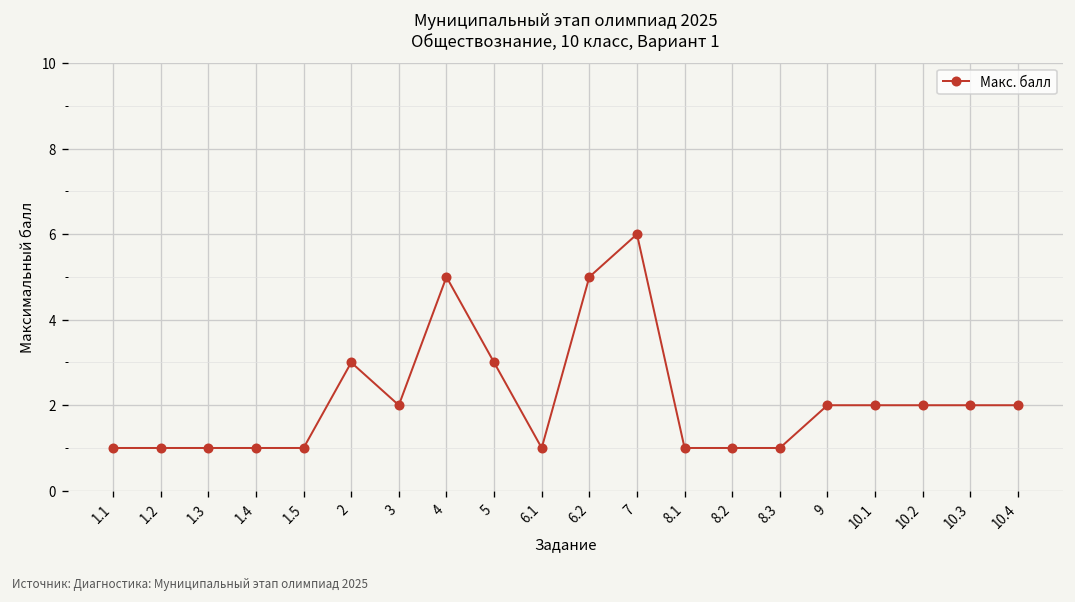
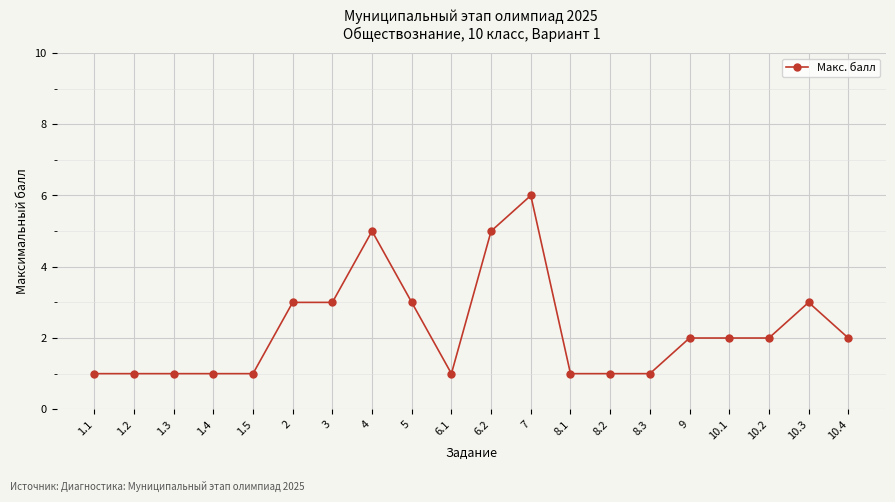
3: 2 -> 3
10.3: 2 -> 3
